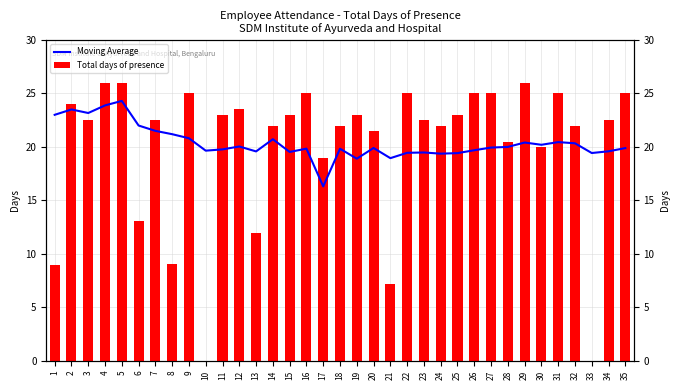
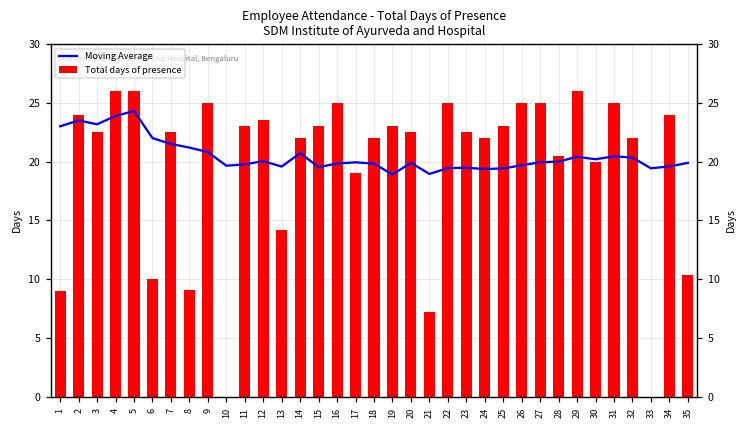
Total days of presence, 6: 13.1 -> 10.0
Total days of presence, 13: 12.0 -> 14.2
Moving Average, 17: 16.3 -> 19.9
Total days of presence, 20: 21.5 -> 22.5
Total days of presence, 34: 22.5 -> 24.0
Total days of presence, 35: 25.0 -> 10.4
